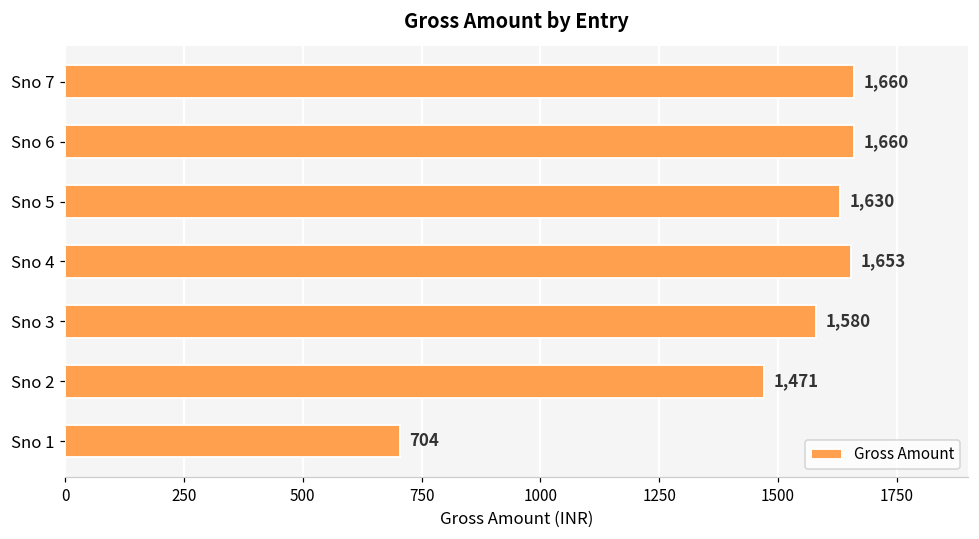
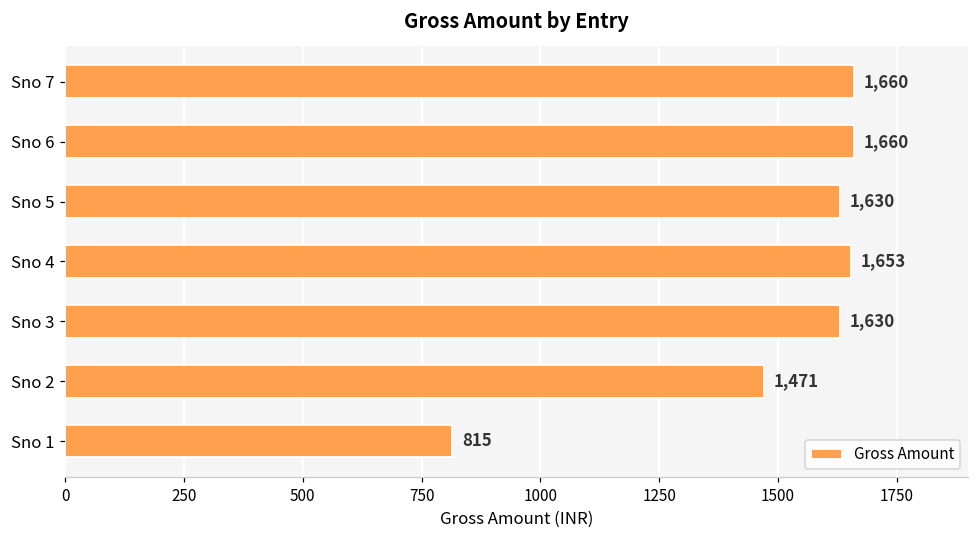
Sno 3: 1,580 -> 1,630
Sno 1: 704 -> 815
